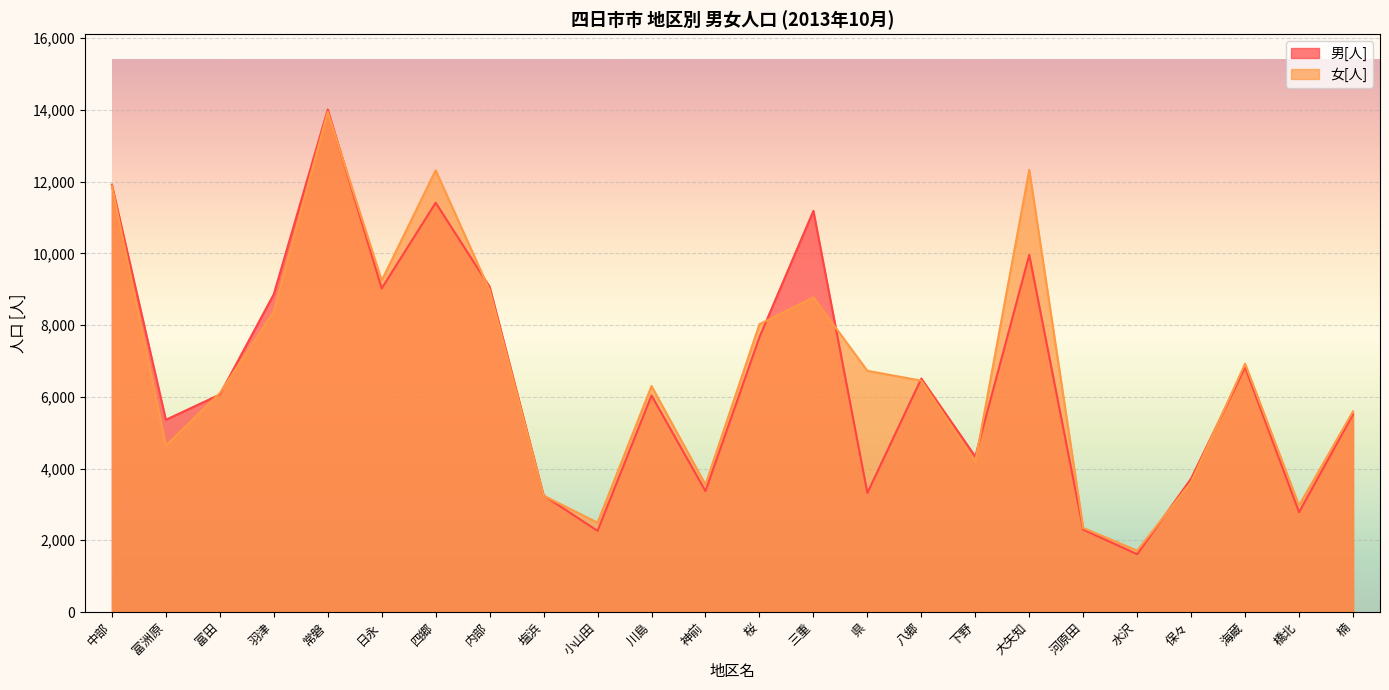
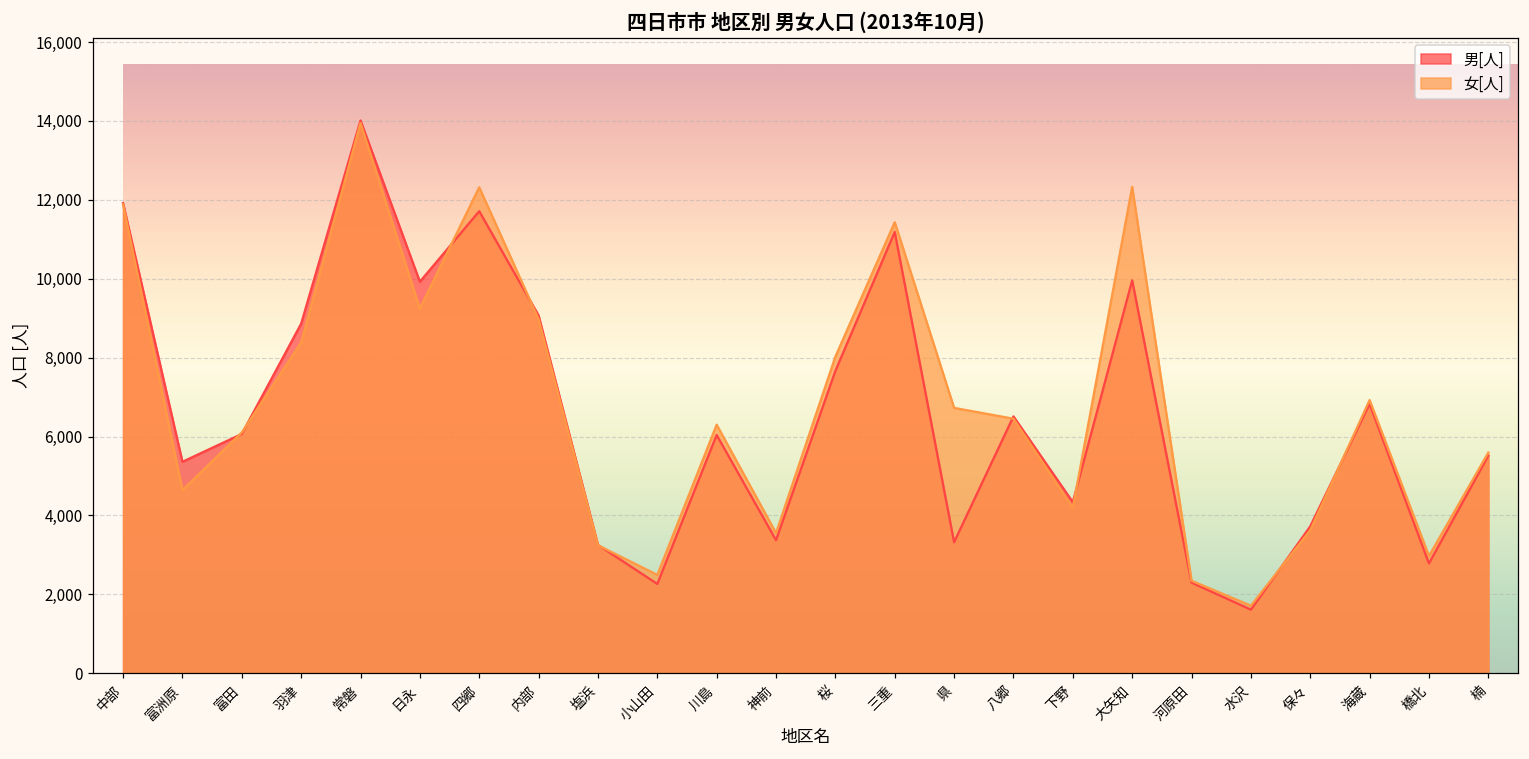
男[人], 日永: 9,000 -> 9,900
男[人], 四郷: 11,400 -> 11,700
女[人], 三重: 8,800 -> 11,400
